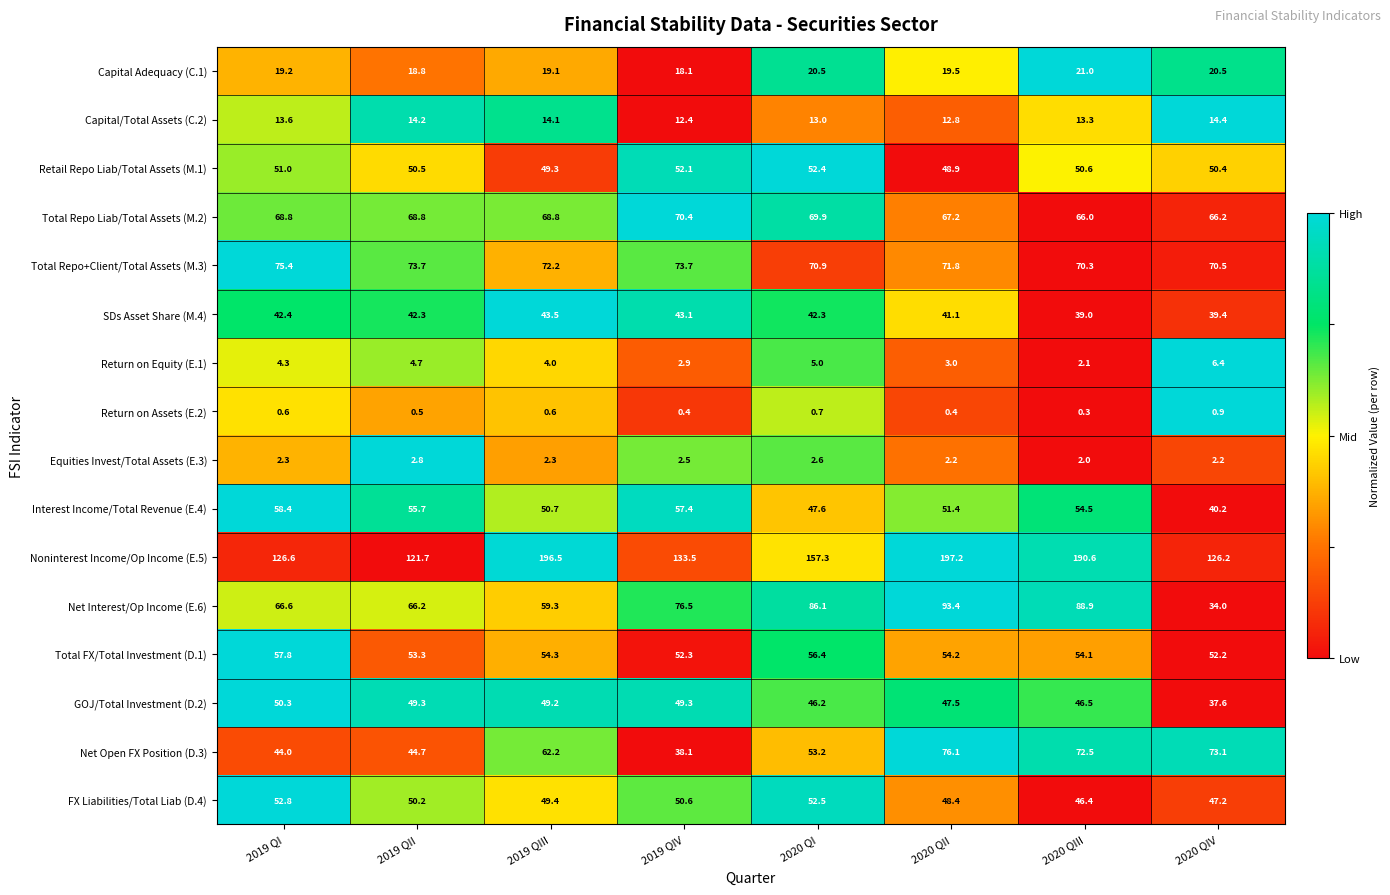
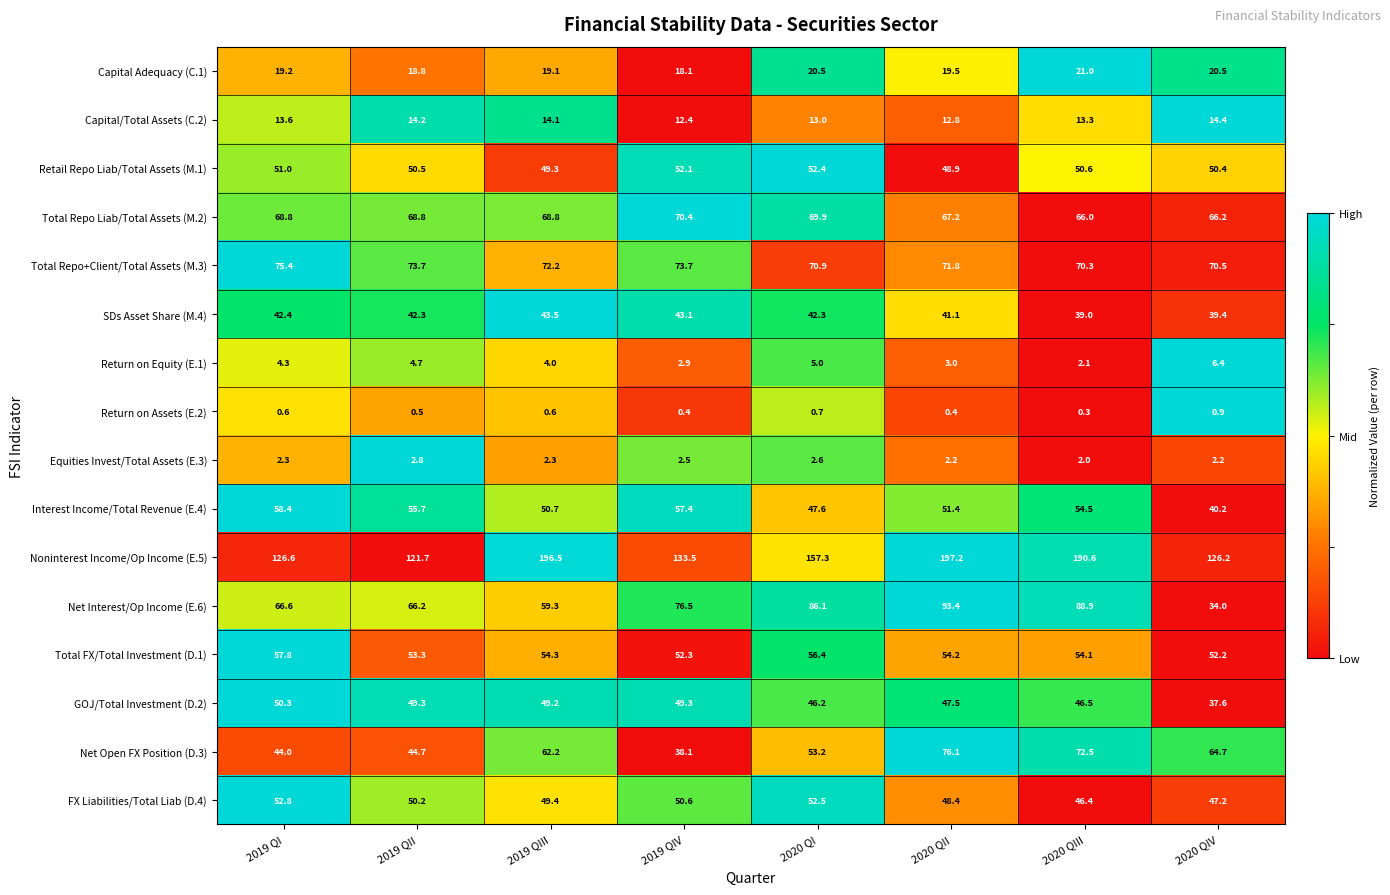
Net Open FX Position (D.3), 2020 QIV: 73.1 -> 64.7
